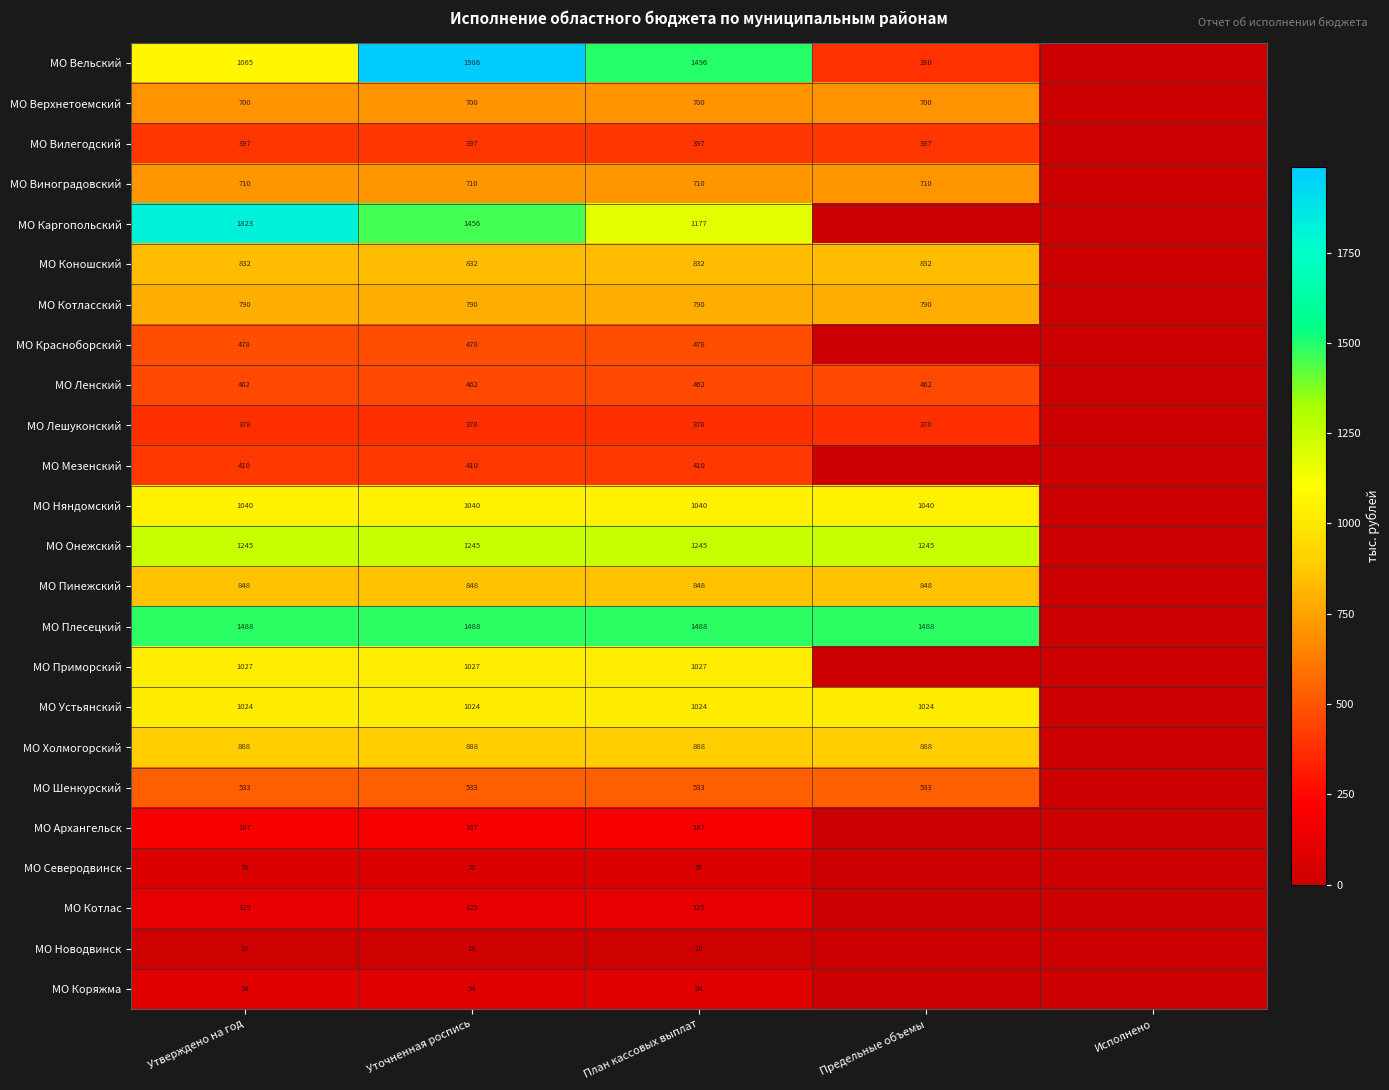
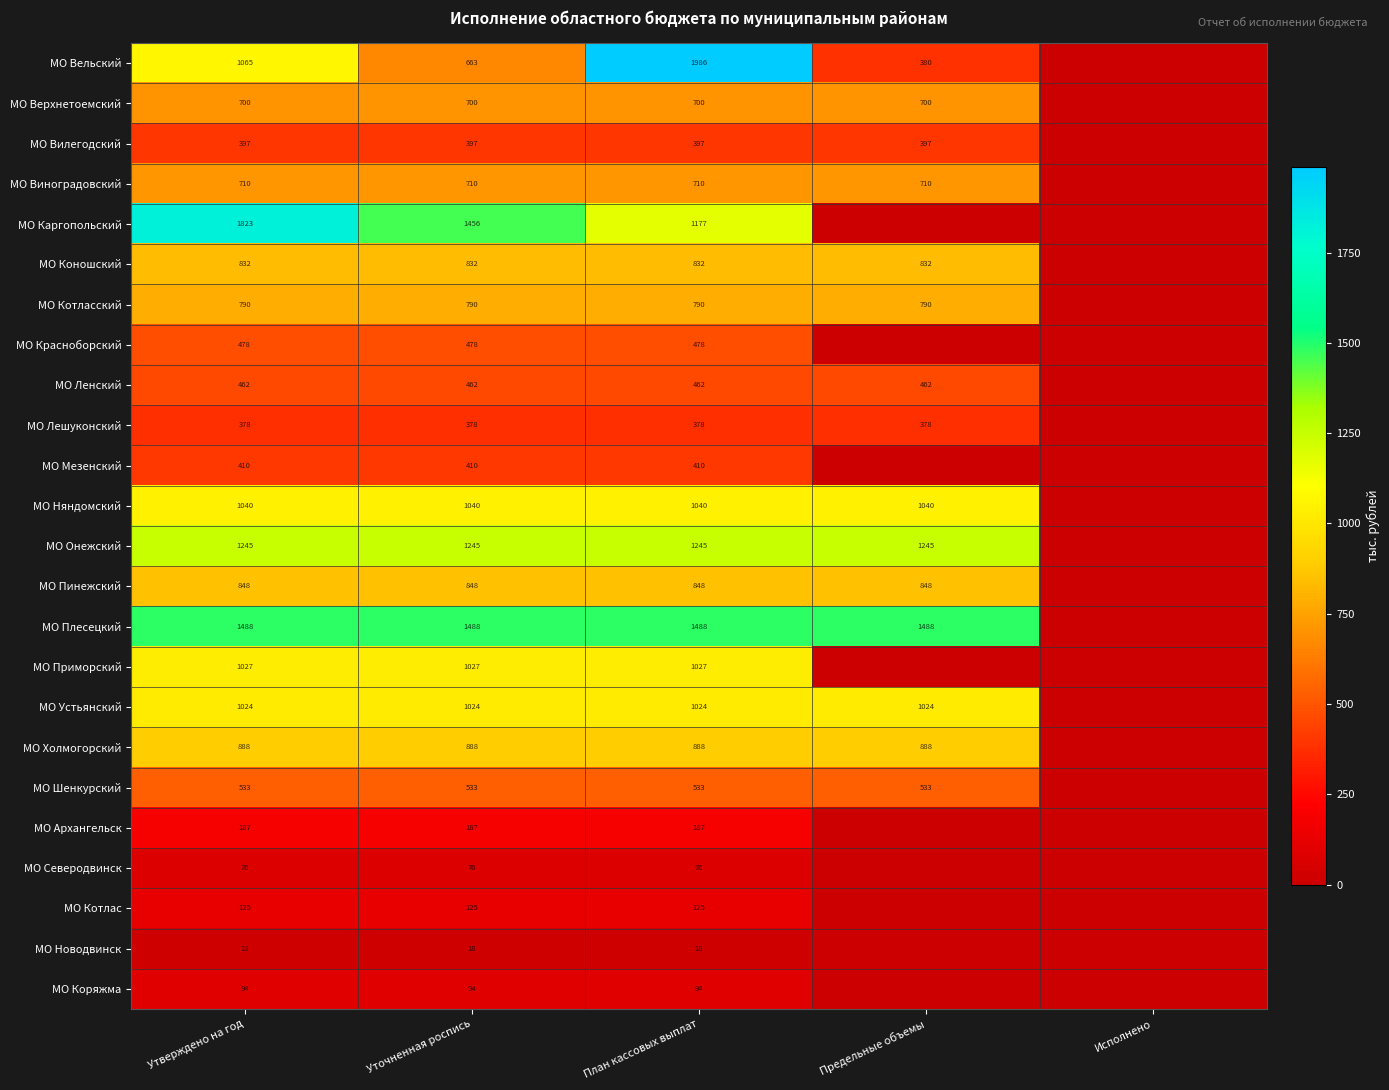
МО Вельский, Уточненная роспись: 1986 -> 663
МО Вельский, План кассовых выплат: 1496 -> 1986
